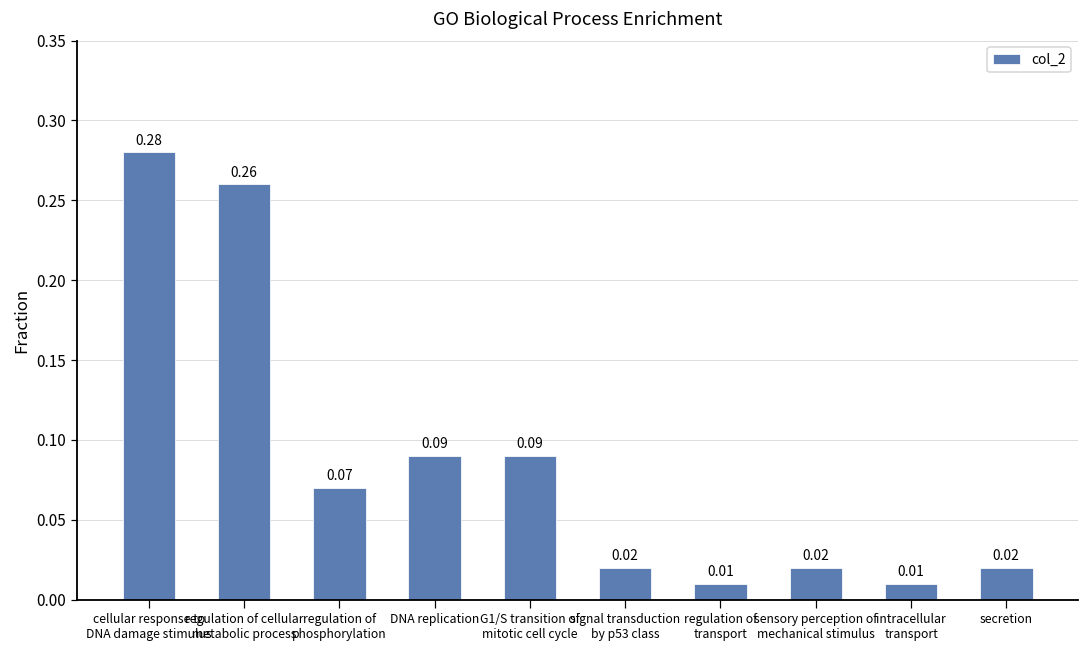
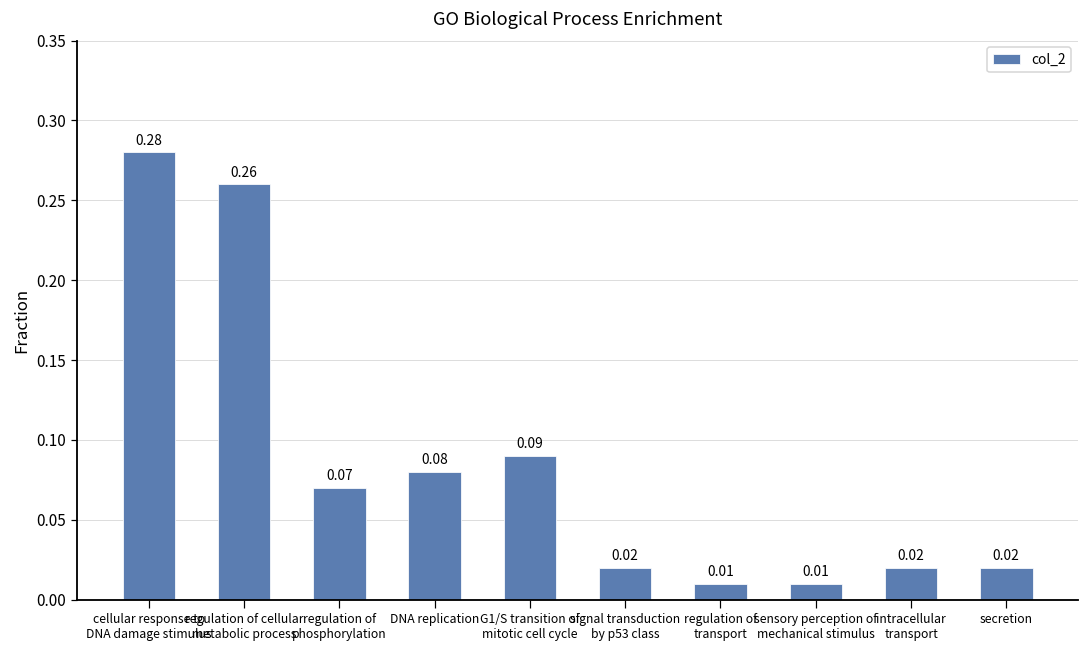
DNA replication: 0.09 -> 0.08
sensory perception of mechanical stimulus: 0.02 -> 0.01
intracellular transport: 0.01 -> 0.02
